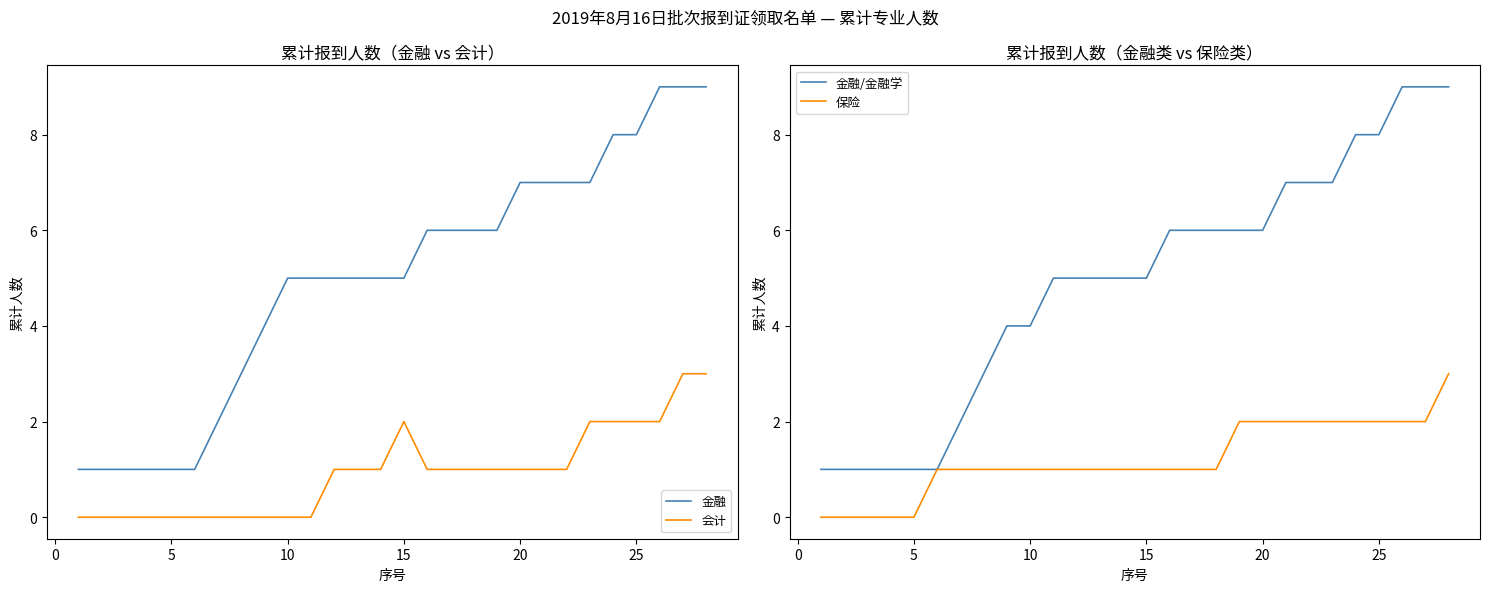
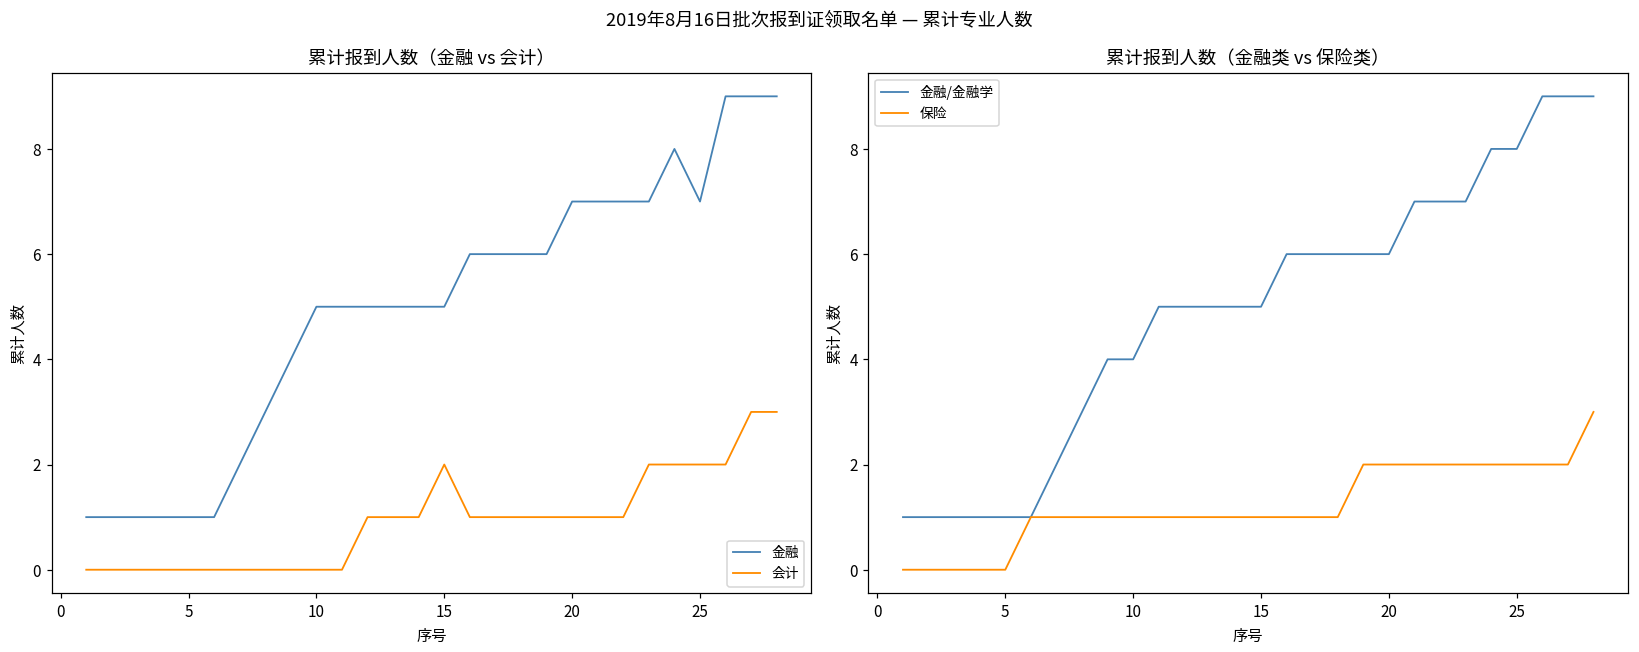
累计报到人数（金融 vs 会计）, 金融, 25: 8 -> 7
